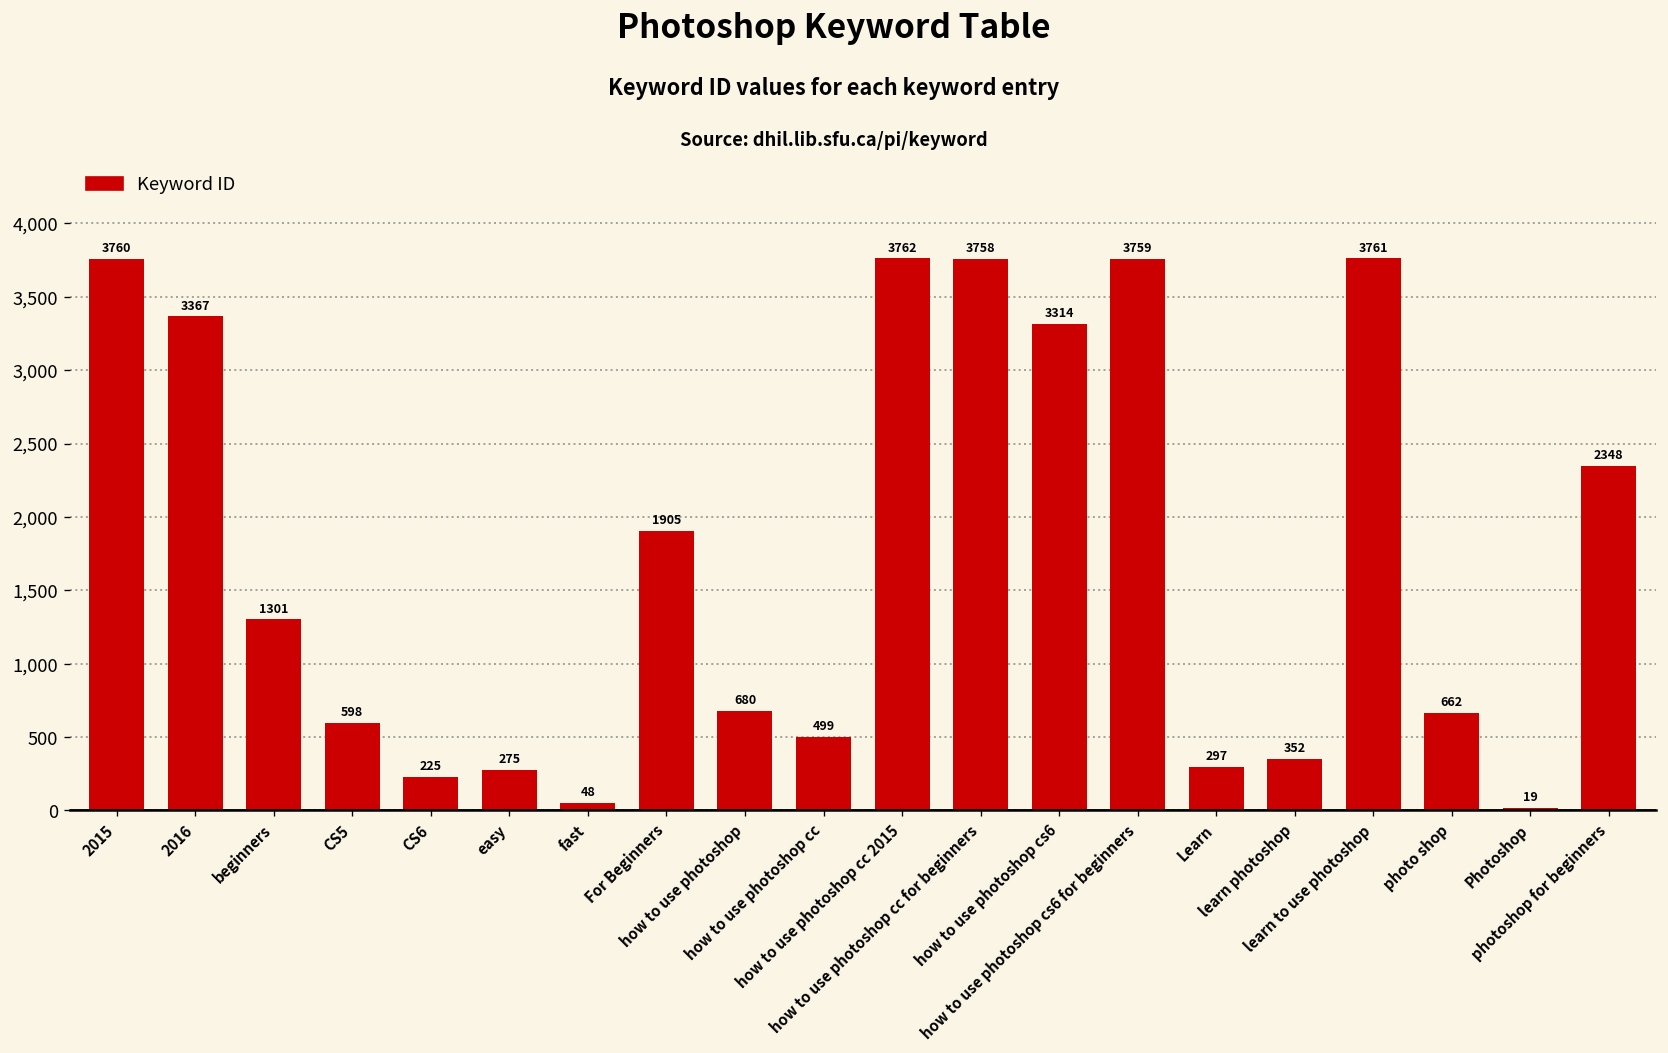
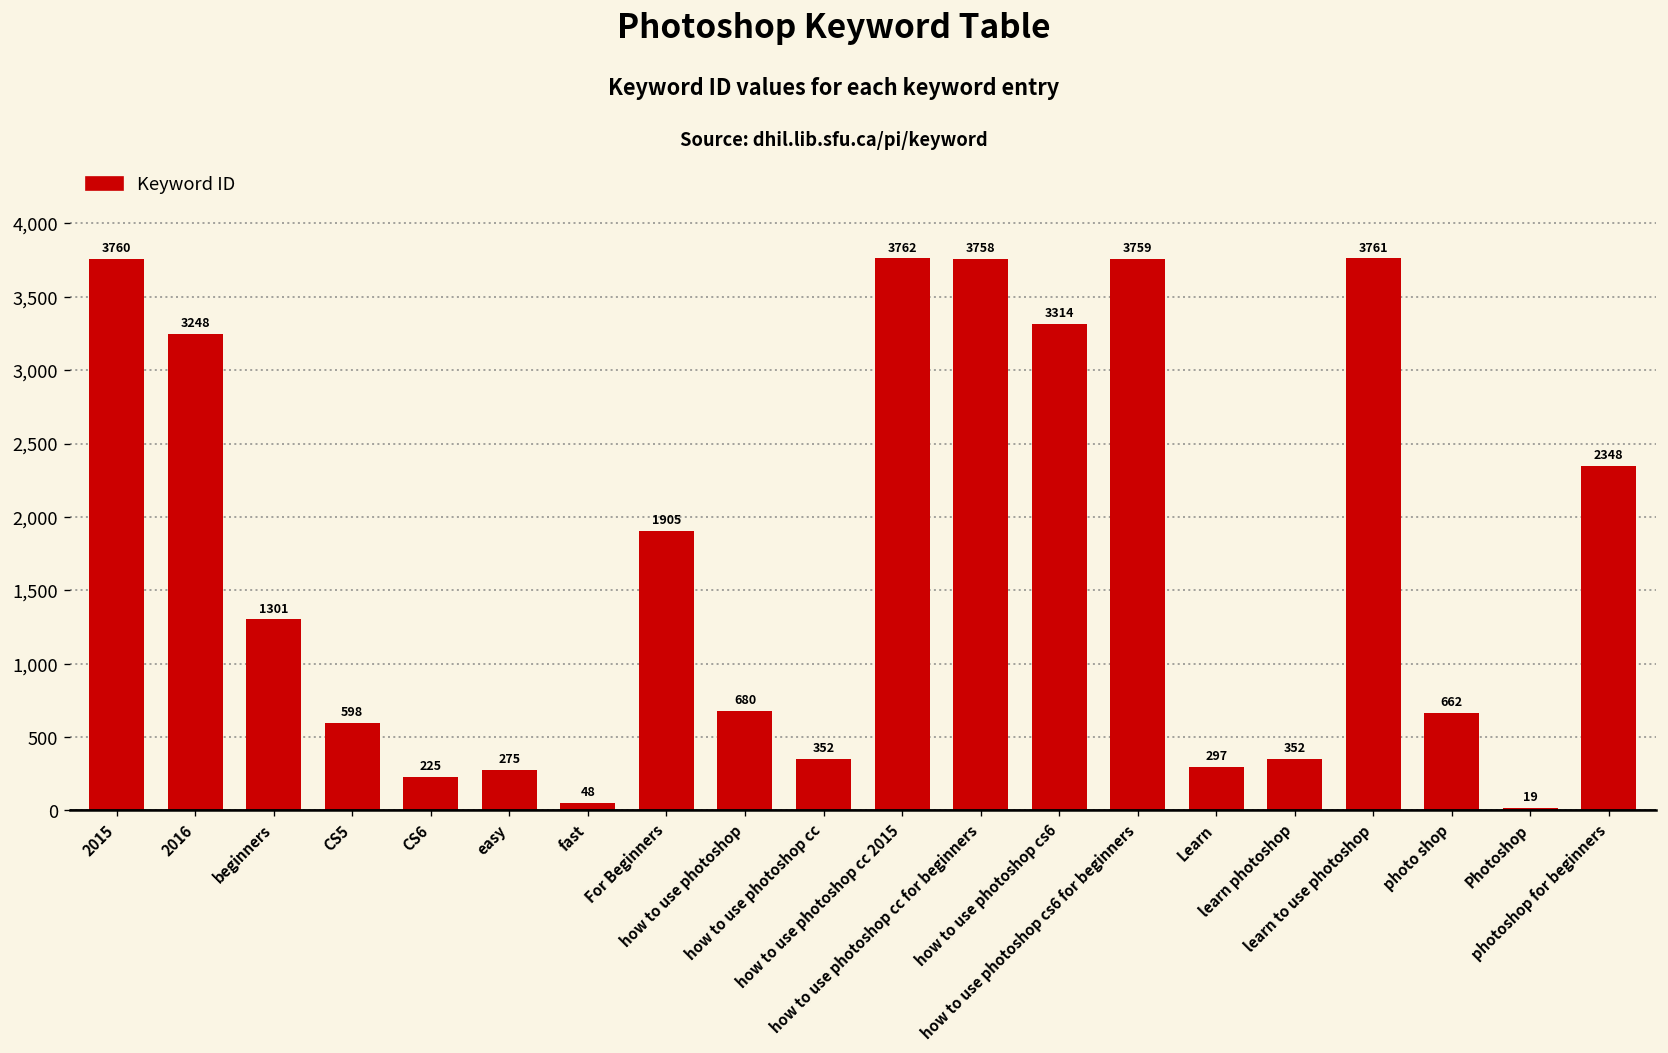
2016: 3367 -> 3248
how to use photoshop cc: 499 -> 352
